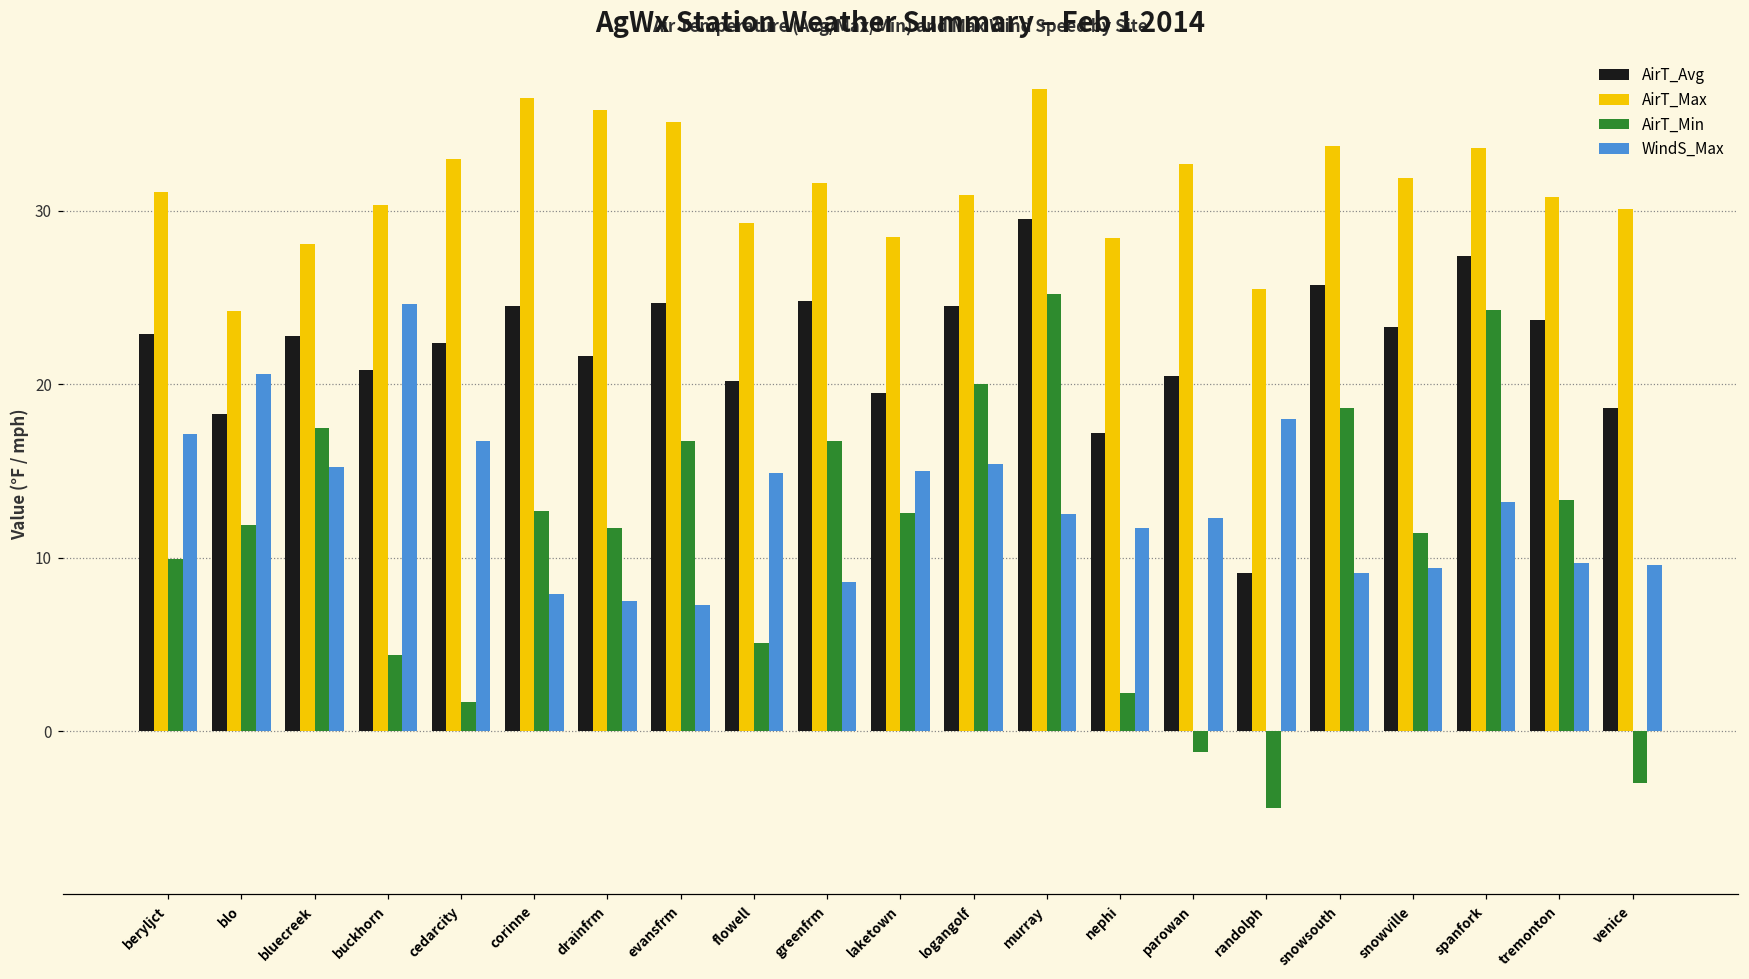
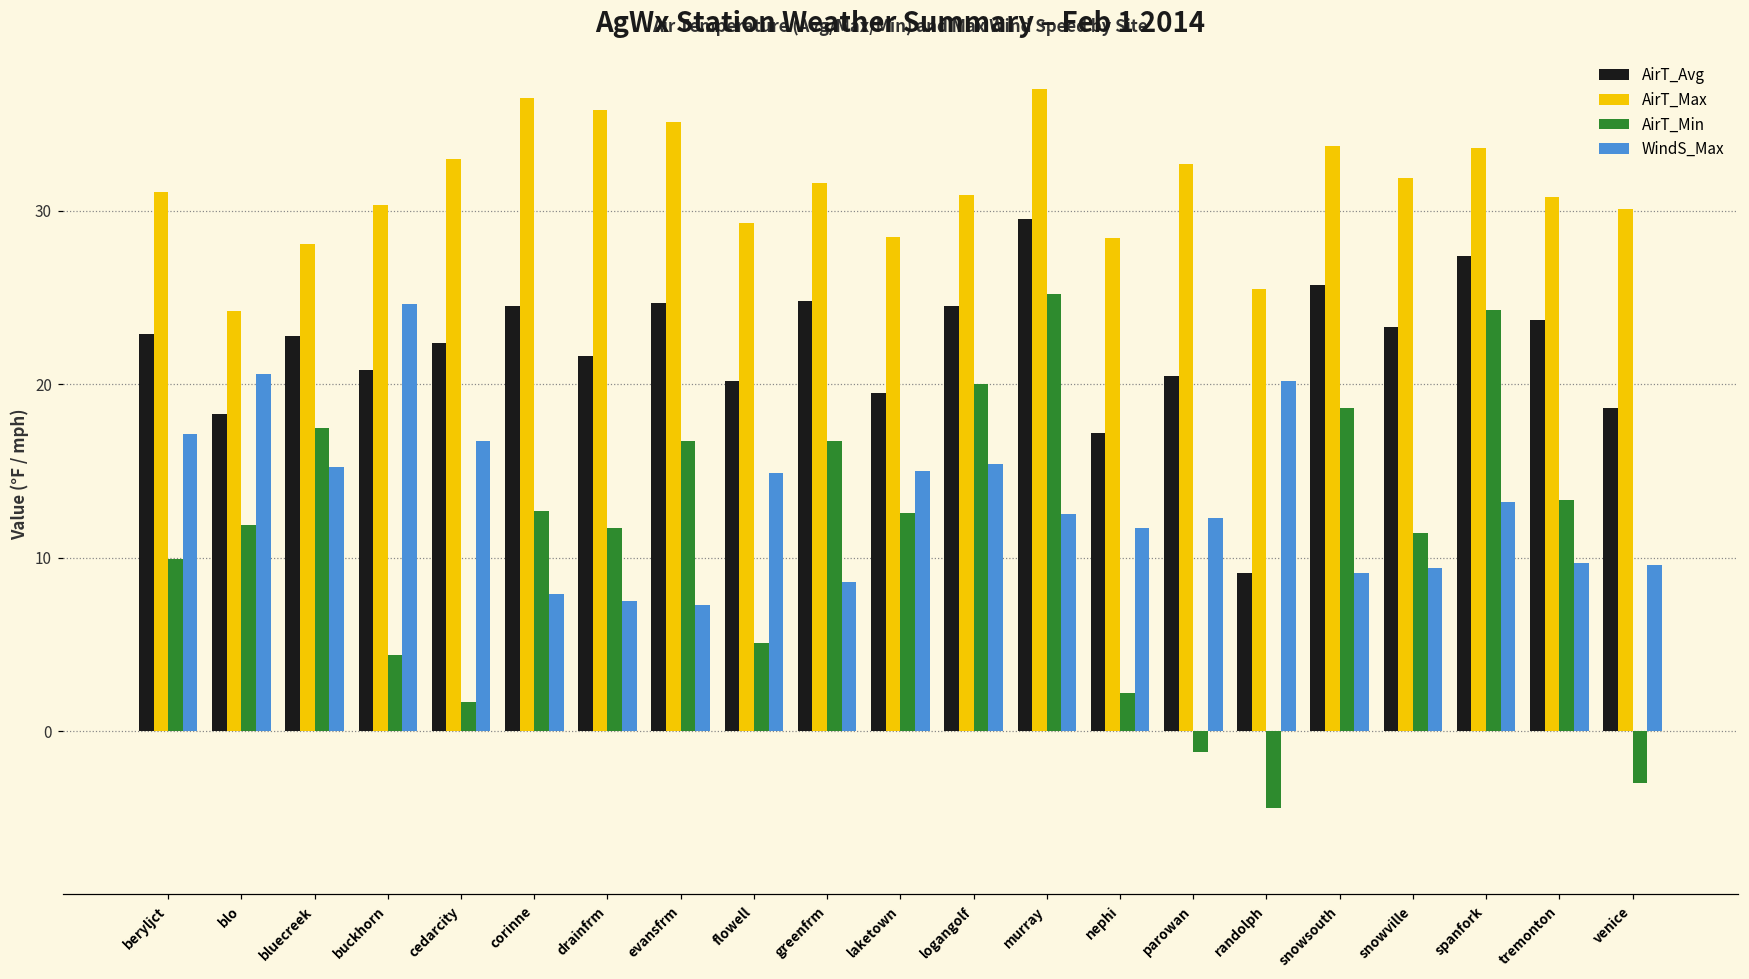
WindS_Max, randolph: 18.0 -> 20.2
